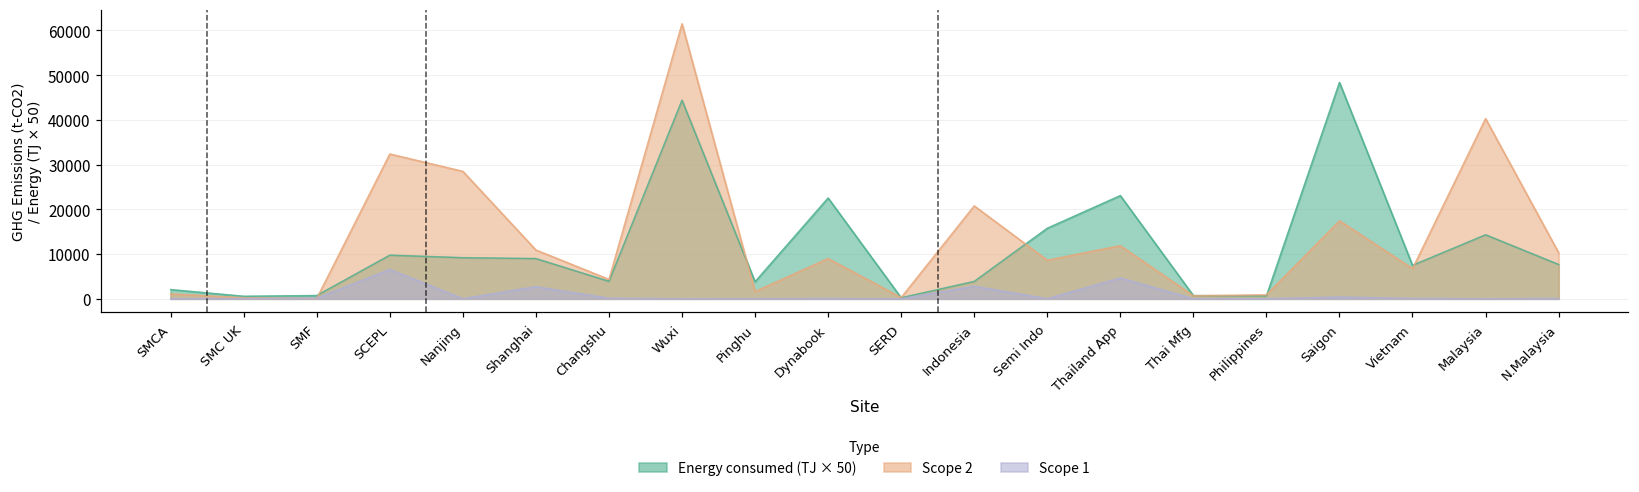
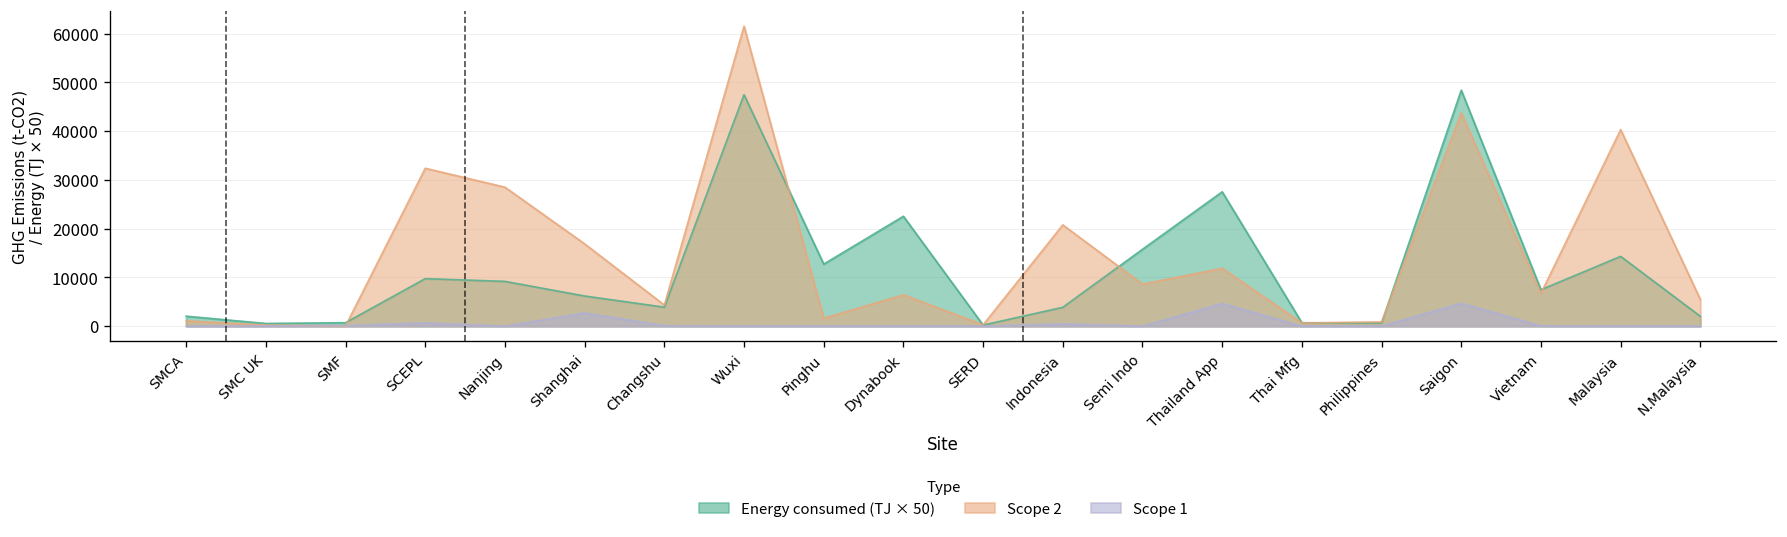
Scope 1, SCEPL: 7000 -> 1000
Energy consumed (TJ × 50), Shanghai: 9000 -> 6000
Scope 2, Shanghai: 11000 -> 17000
Energy consumed (TJ × 50), Wuxi: 44000 -> 47000
Energy consumed (TJ × 50), Pinghu: 4000 -> 13000
Scope 2, Dynabook: 9000 -> 6000
Scope 1, Indonesia: 3000 -> 0
Energy consumed (TJ × 50), Thailand App: 23000 -> 28000
Scope 2, Saigon: 17000 -> 44000
Scope 1, Saigon: 0 -> 5000
Energy consumed (TJ × 50), N.Malaysia: 8000 -> 2000
Scope 2, N.Malaysia: 10000 -> 5000
